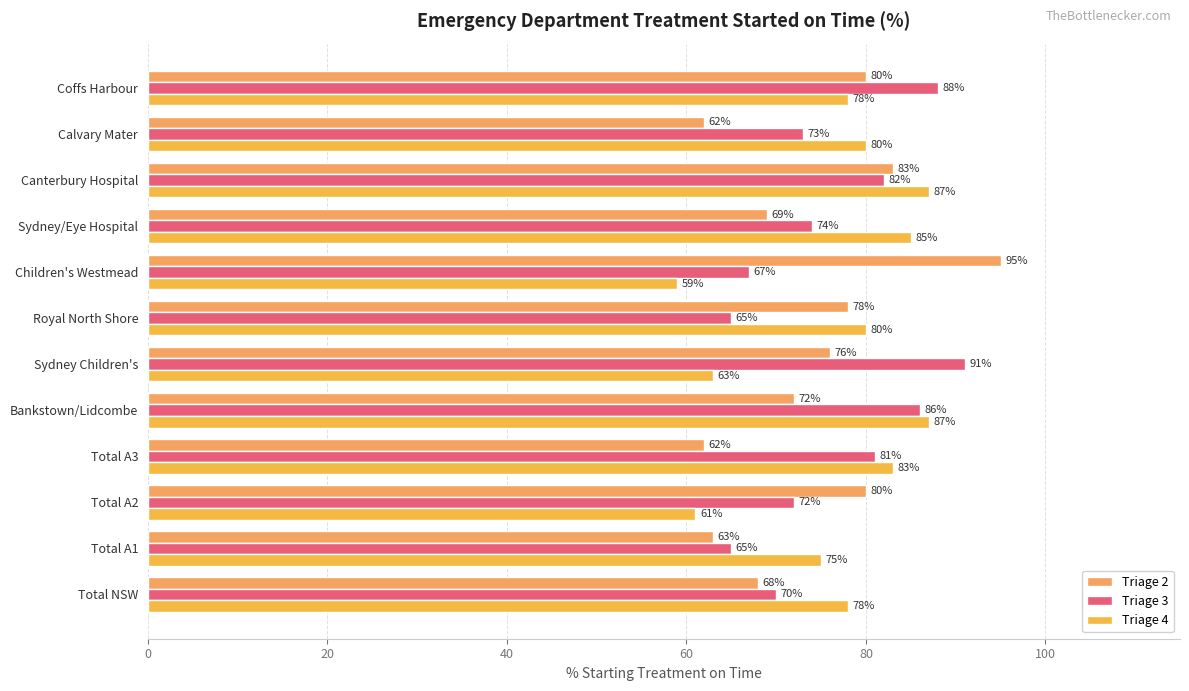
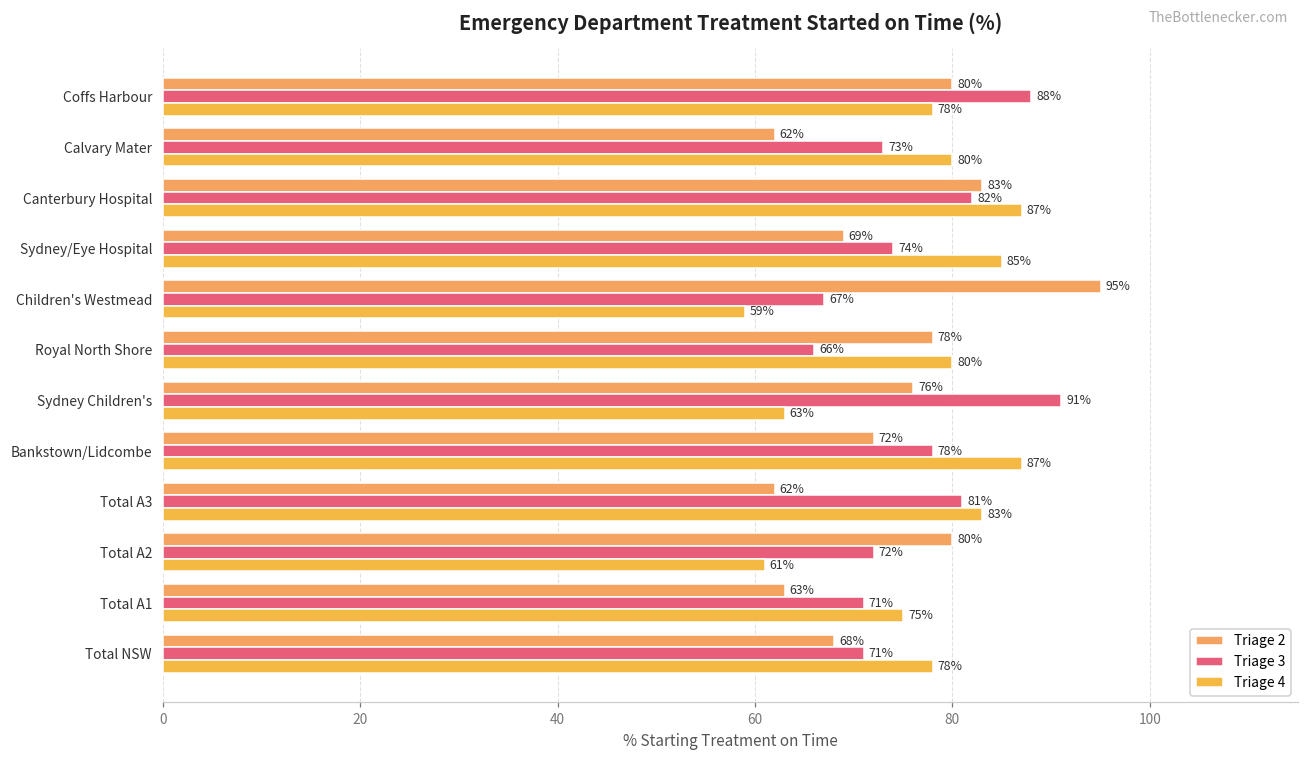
Triage 3, Royal North Shore: 65% -> 66%
Triage 3, Bankstown/Lidcombe: 86% -> 78%
Triage 3, Total A1: 65% -> 71%
Triage 3, Total NSW: 70% -> 71%
